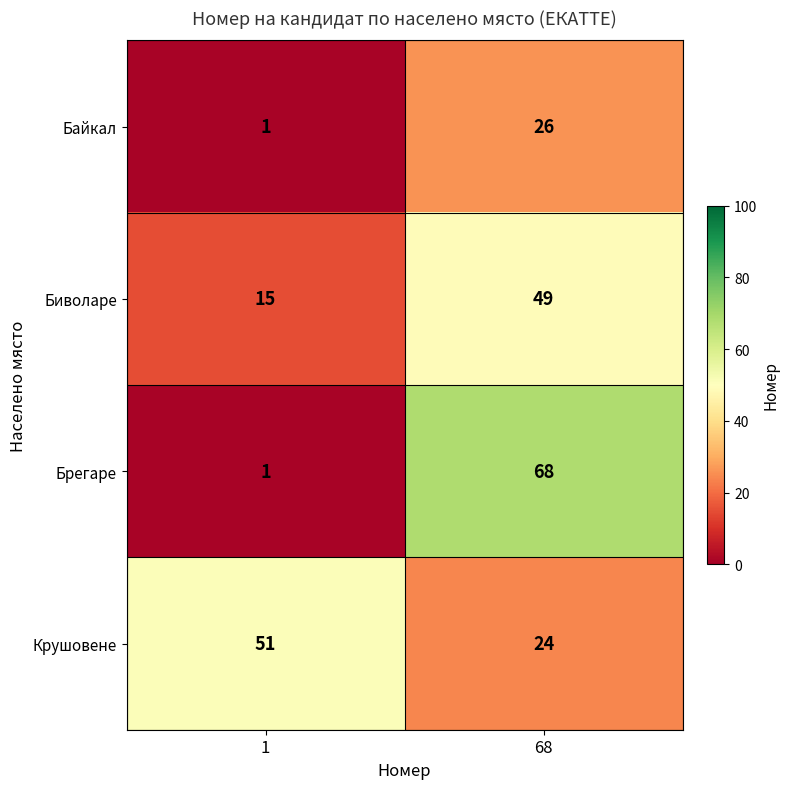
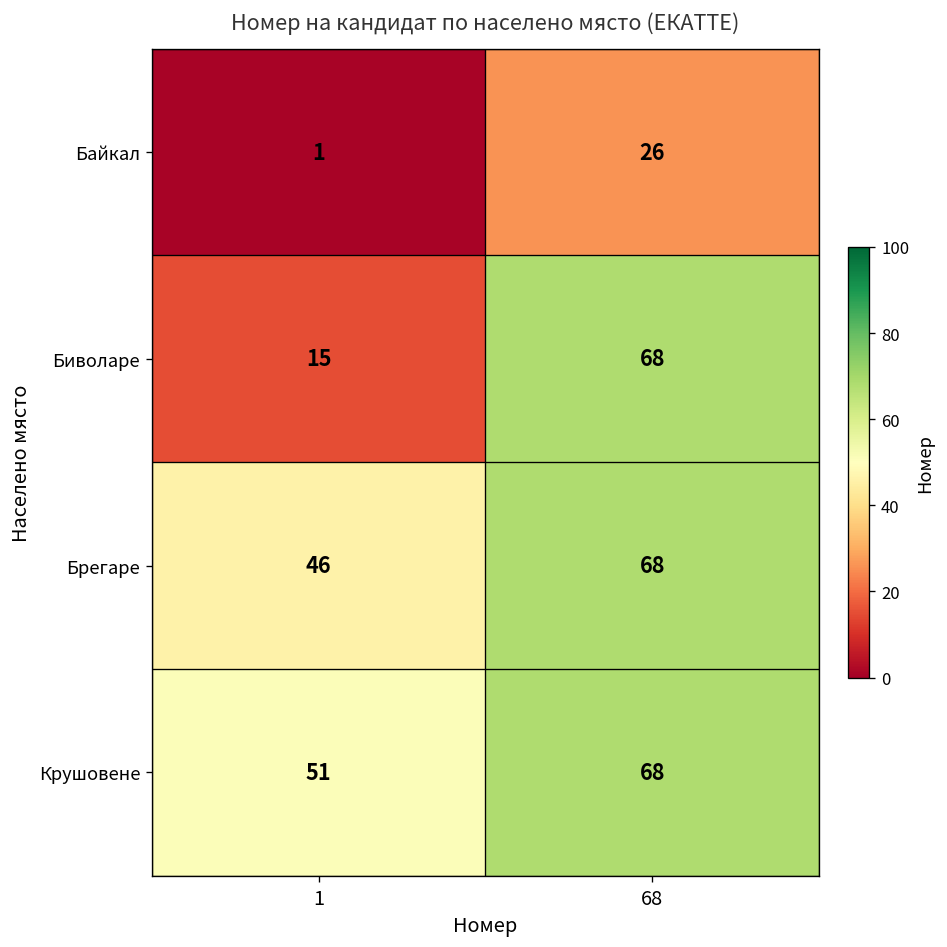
Биволаре, 68: 49 -> 68
Брегаре, 1: 1 -> 46
Крушовене, 68: 24 -> 68
